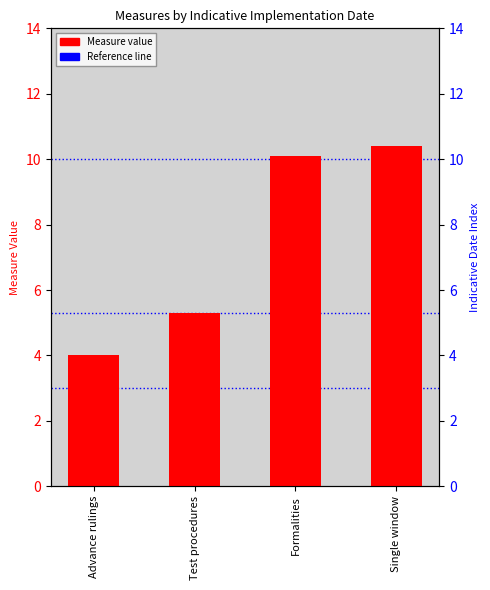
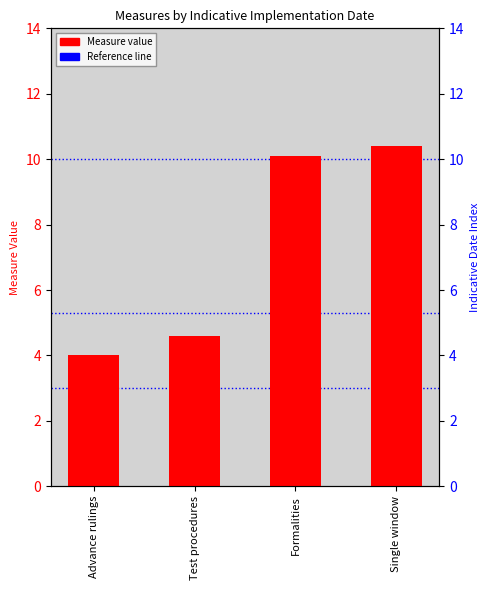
Test procedures: 5.3 -> 4.6
